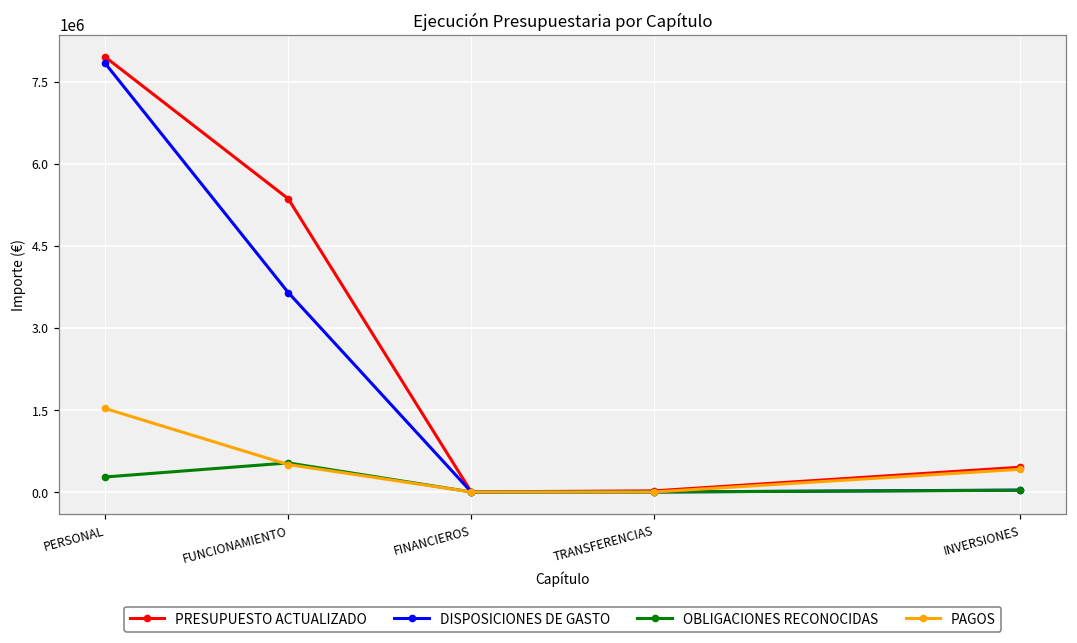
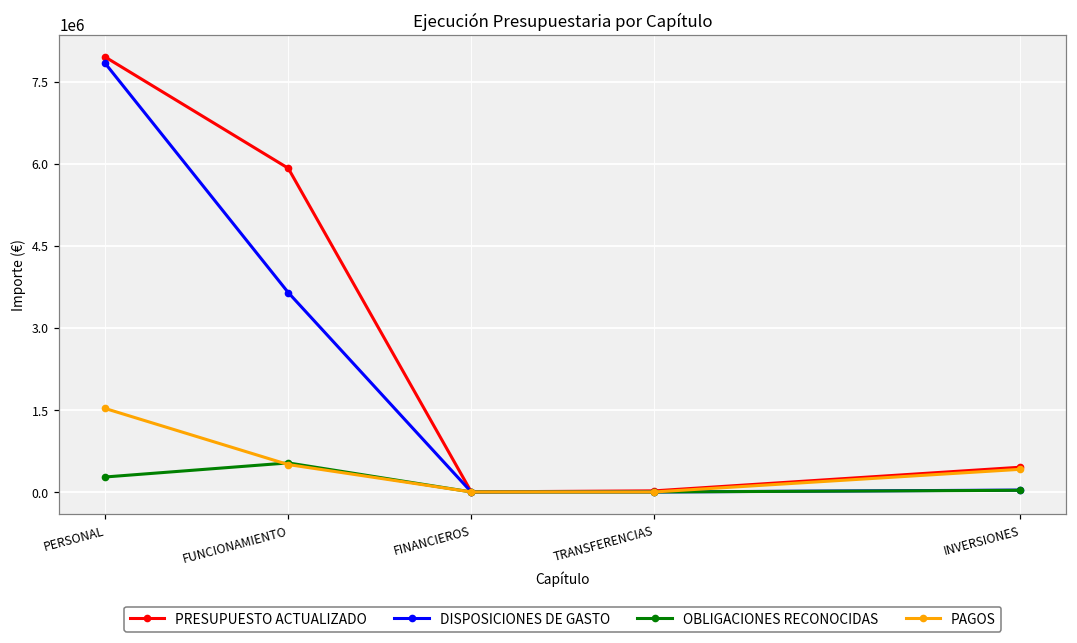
PRESUPUESTO ACTUALIZADO, FUNCIONAMIENTO: 5400000 -> 5900000
